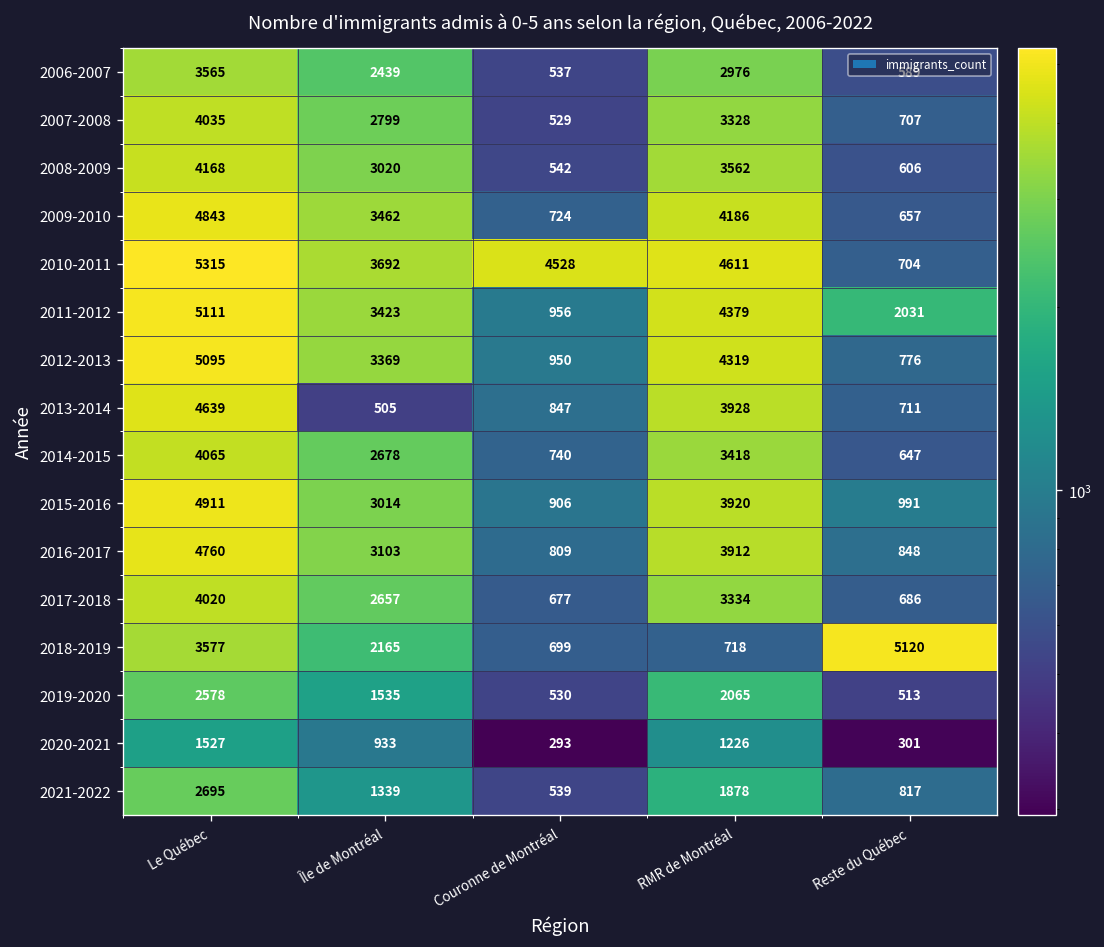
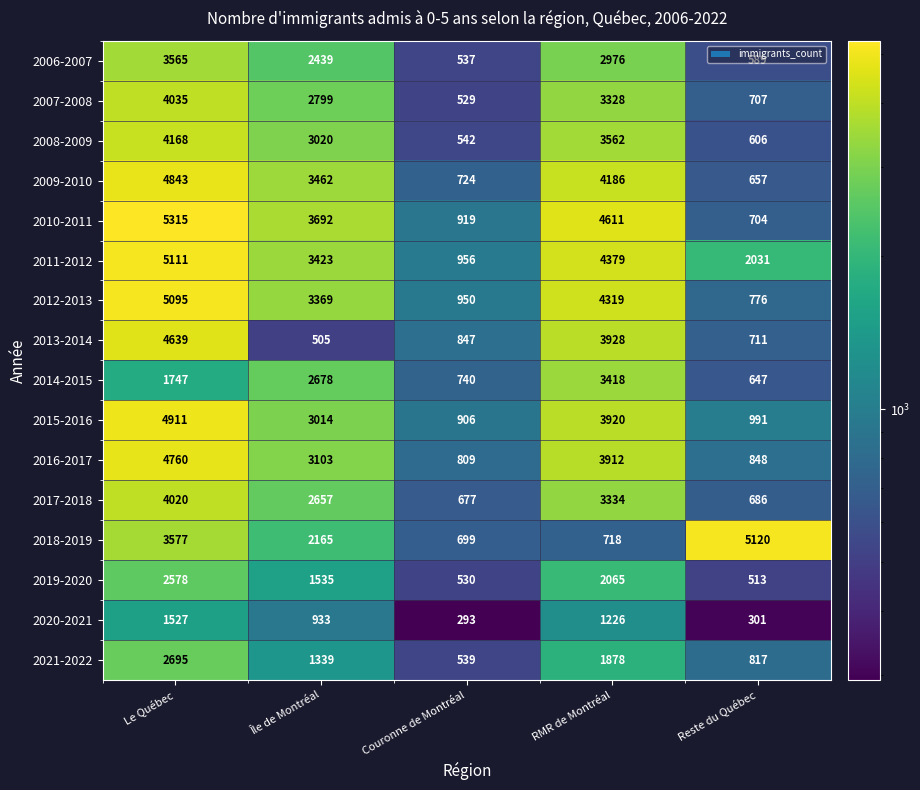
2010-2011, Couronne de Montréal: 4528 -> 919
2014-2015, Le Québec: 4065 -> 1747
